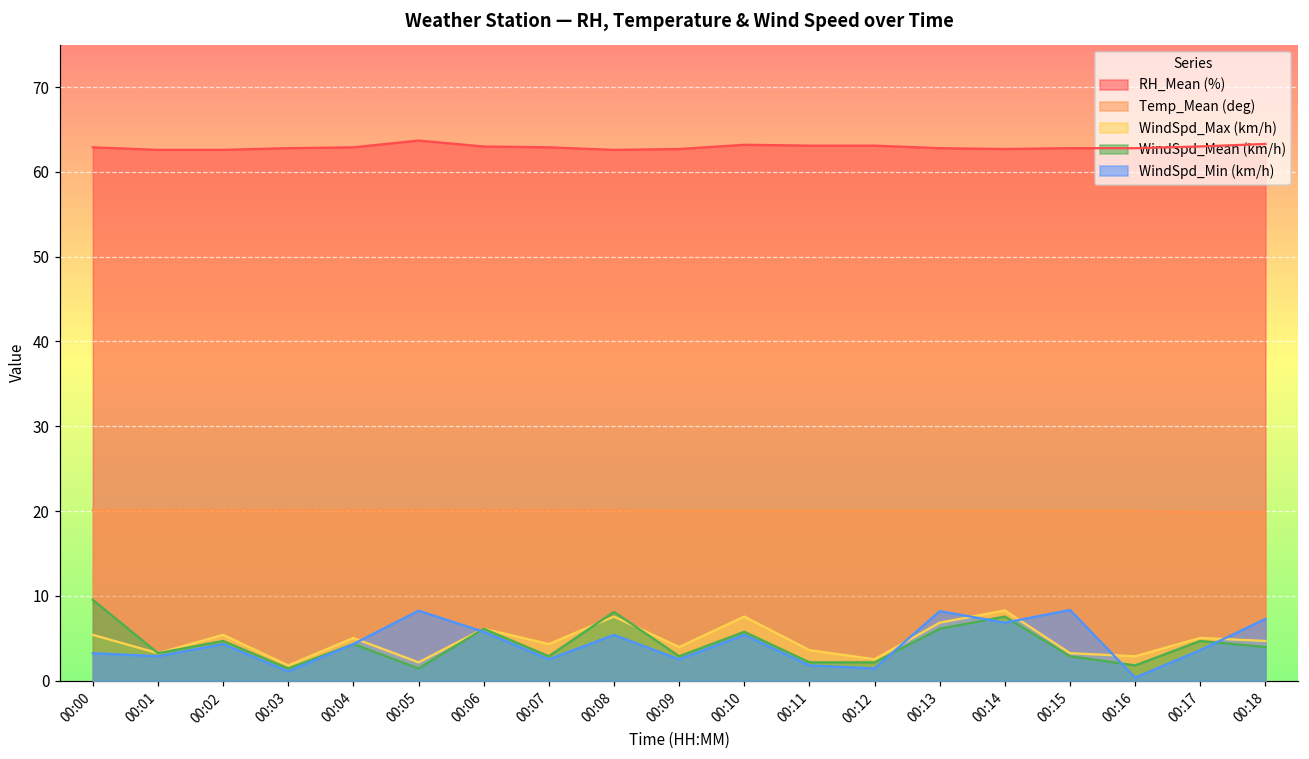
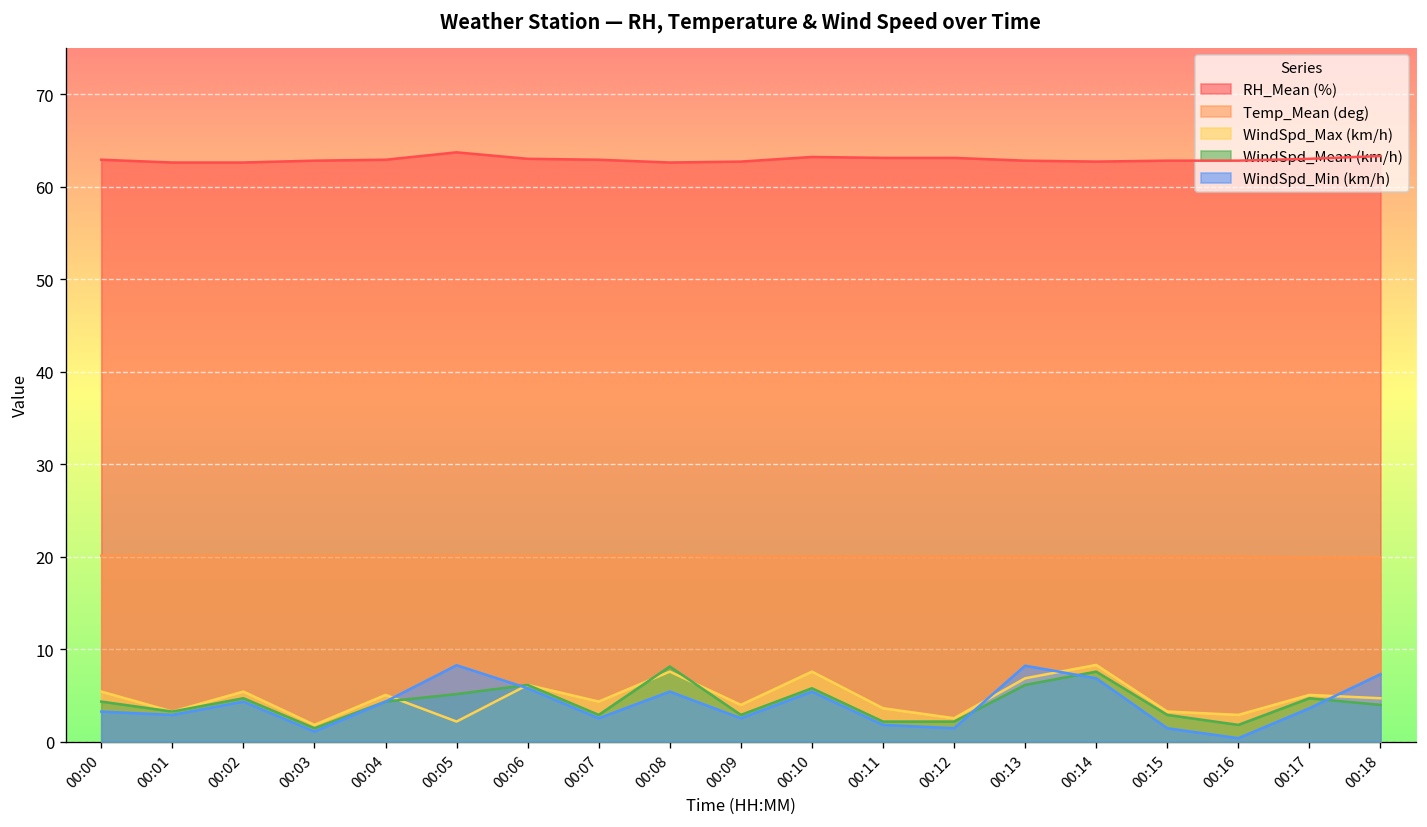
WindSpd_Mean (km/h), 00:00: 10 -> 4
WindSpd_Mean (km/h), 00:05: 1 -> 5
WindSpd_Min (km/h), 00:15: 8 -> 1
